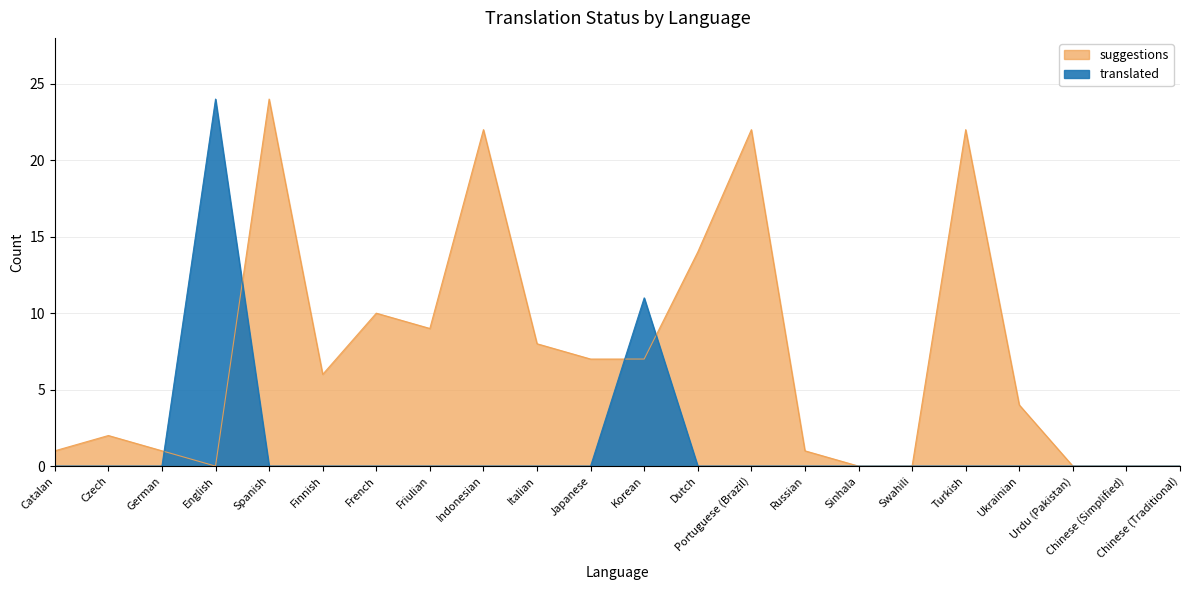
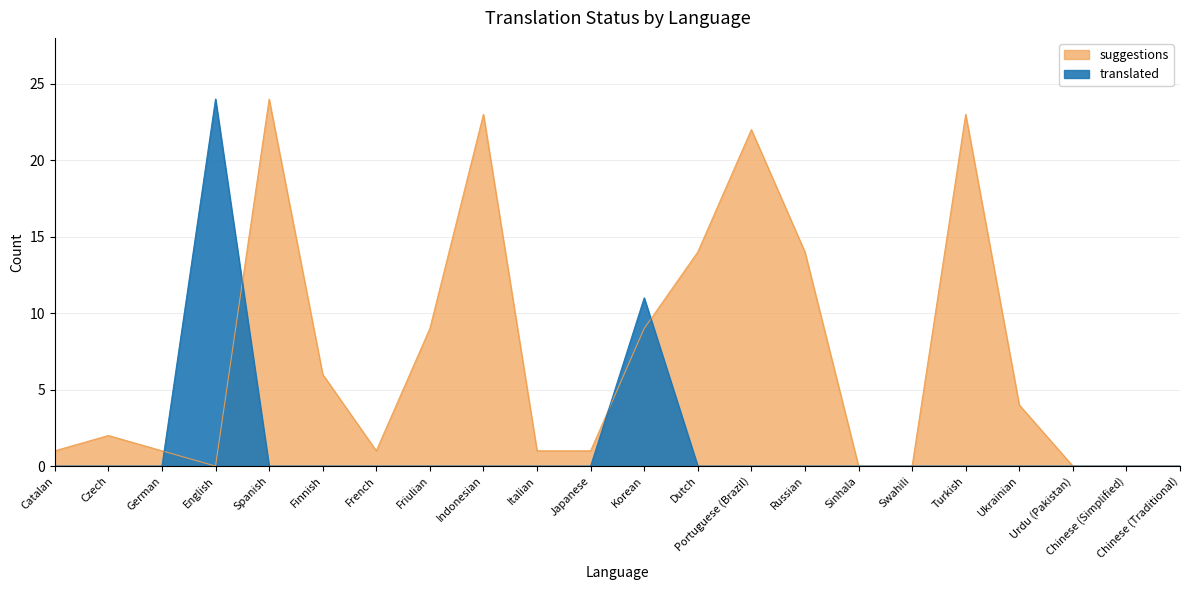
suggestions, French: 10 -> 1
suggestions, Indonesian: 22 -> 23
suggestions, Italian: 8 -> 1
suggestions, Japanese: 7 -> 1
suggestions, Korean: 7 -> 9
suggestions, Russian: 1 -> 14
suggestions, Turkish: 22 -> 23
